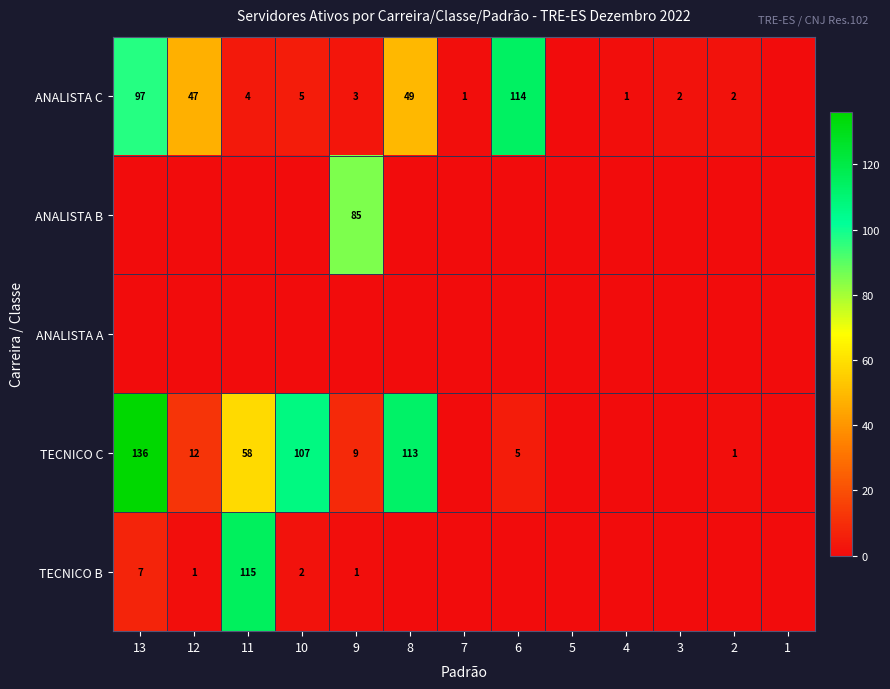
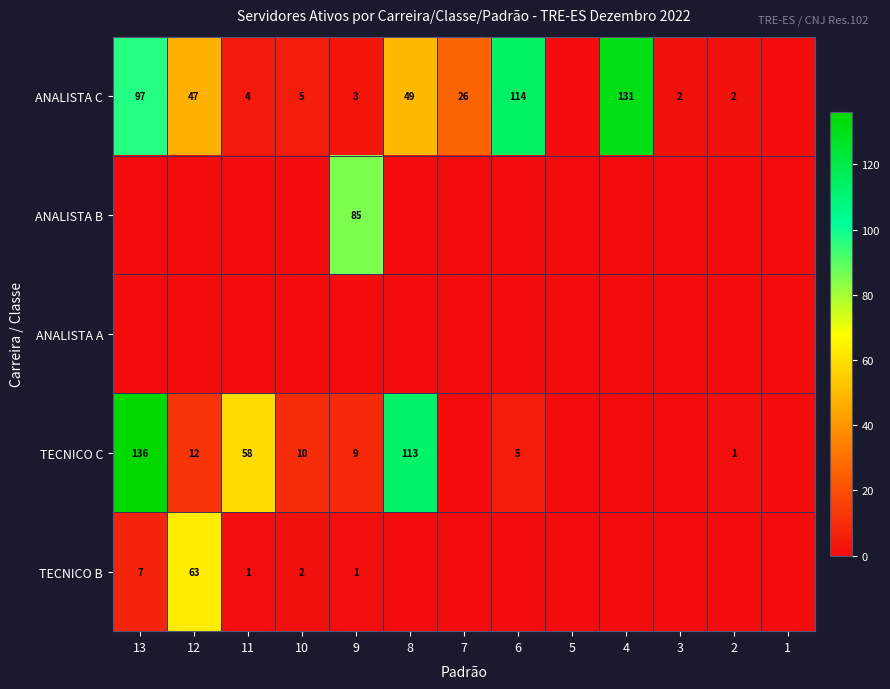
ANALISTA C, 7: 1 -> 26
ANALISTA C, 4: 1 -> 131
TECNICO C, 10: 107 -> 10
TECNICO B, 12: 1 -> 63
TECNICO B, 11: 115 -> 1
